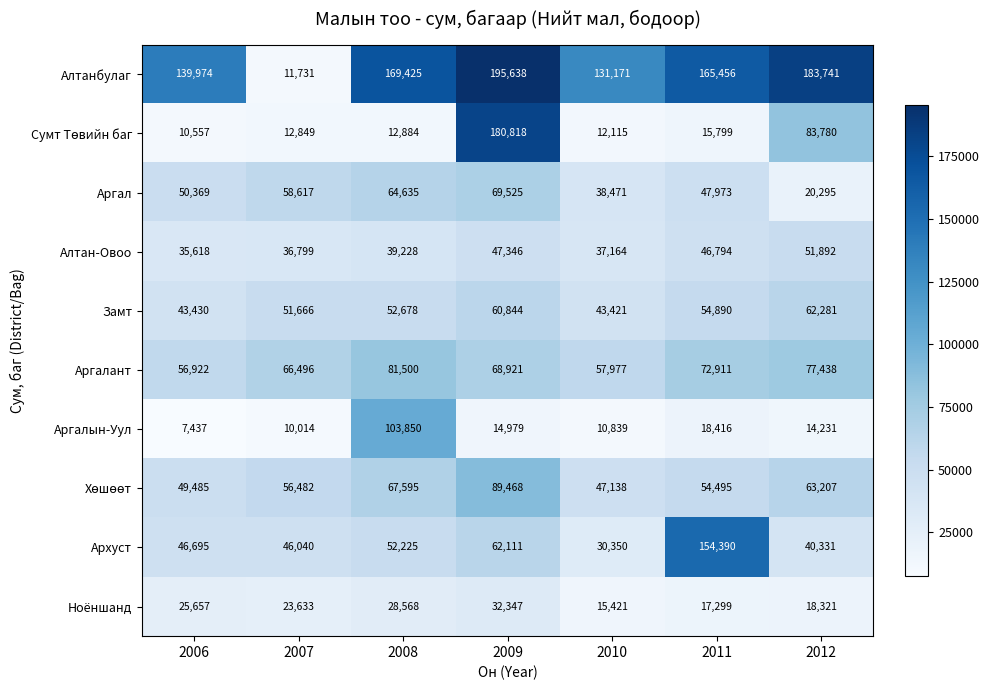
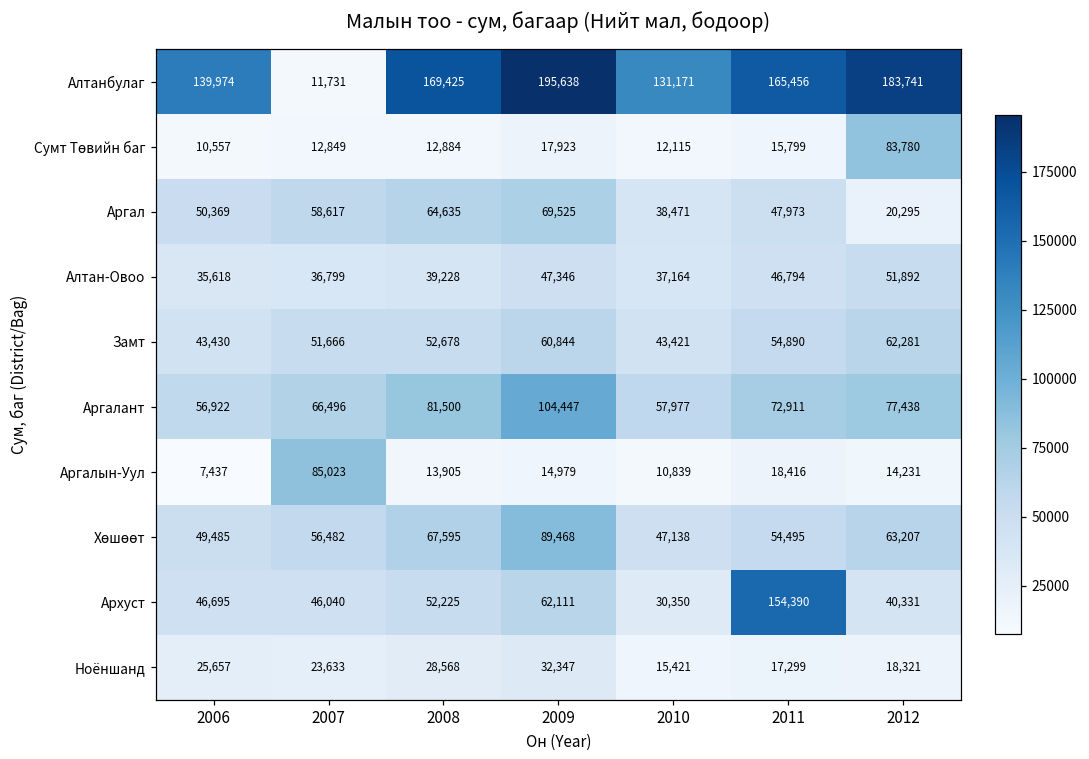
Сумт Төвийн баг, 2009: 180,818 -> 17,923
Аргалант, 2009: 68,921 -> 104,447
Аргалын-Уул, 2007: 10,014 -> 85,023
Аргалын-Уул, 2008: 103,850 -> 13,905
